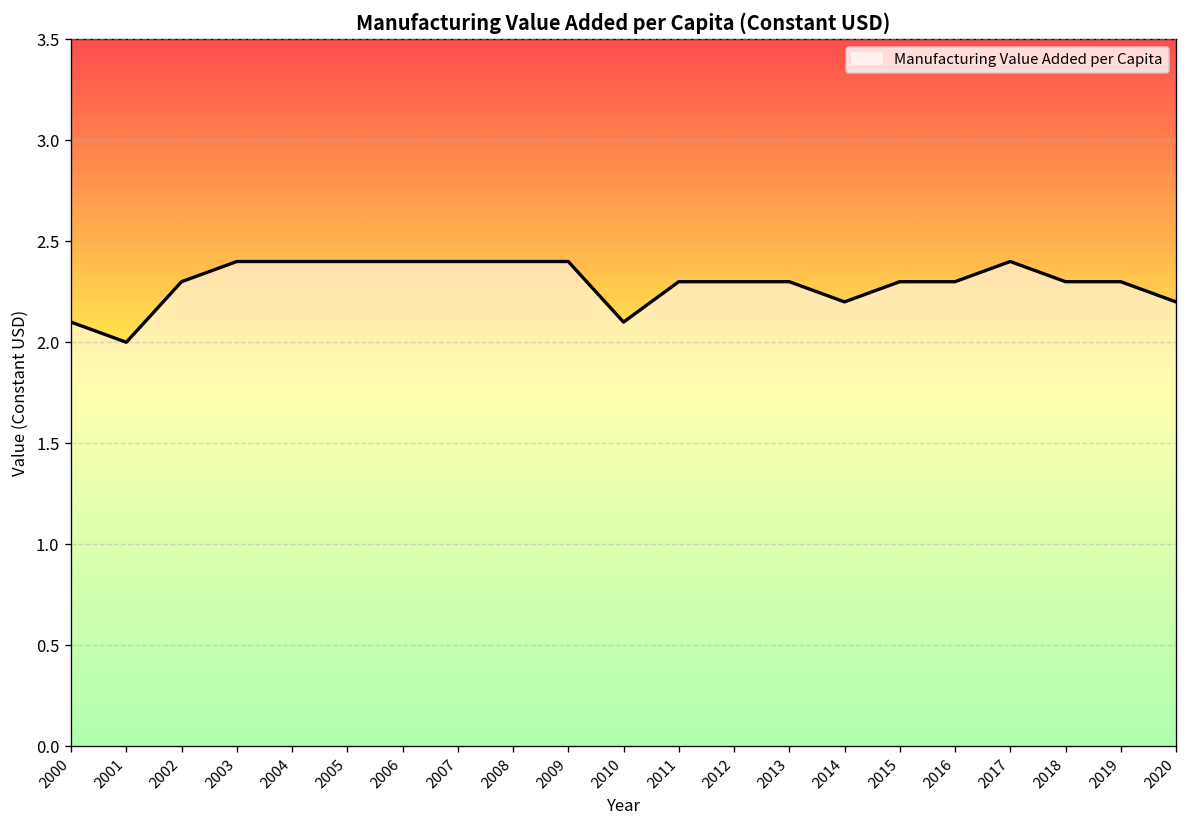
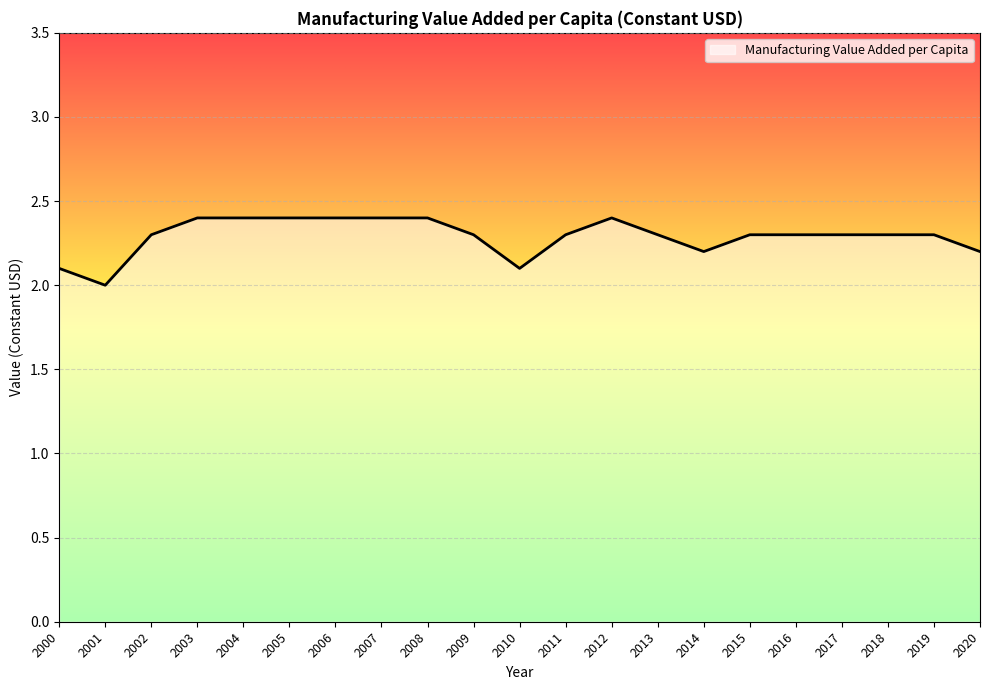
2009: 2.4 -> 2.3
2012: 2.3 -> 2.4
2017: 2.4 -> 2.3
